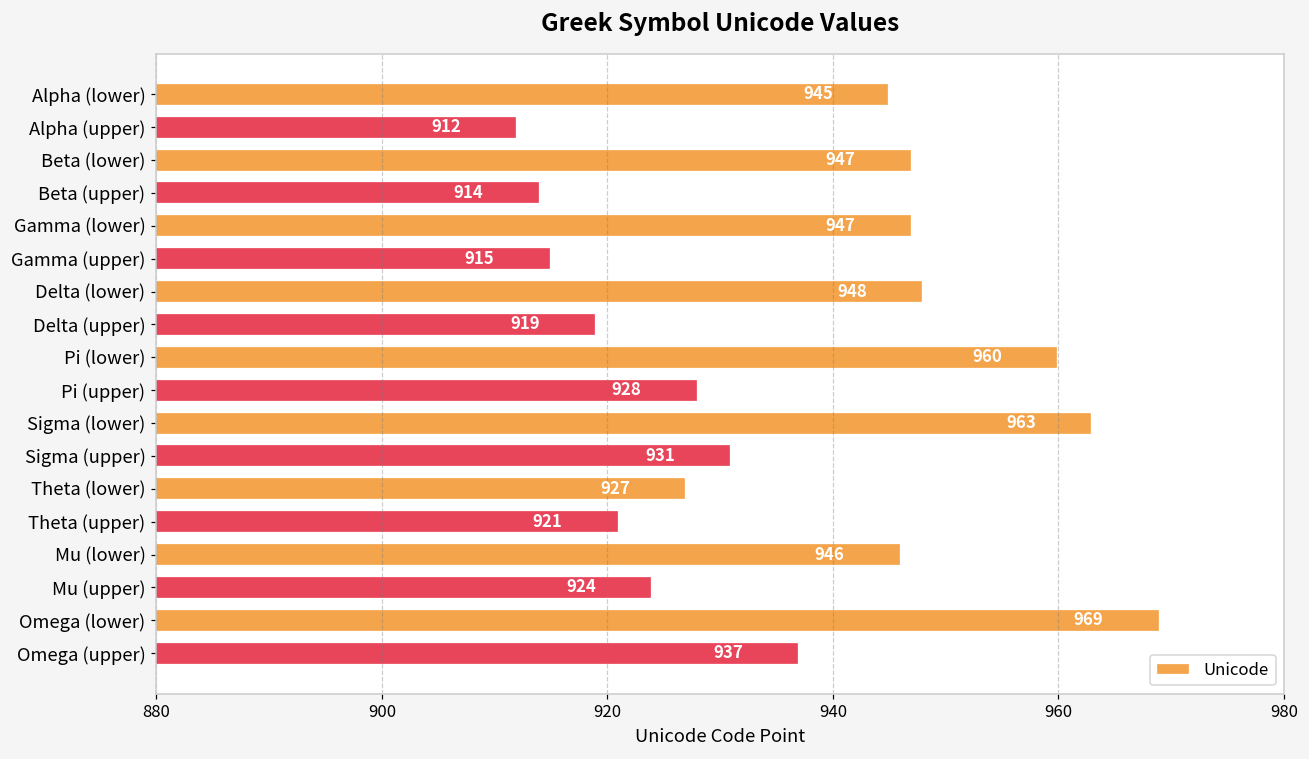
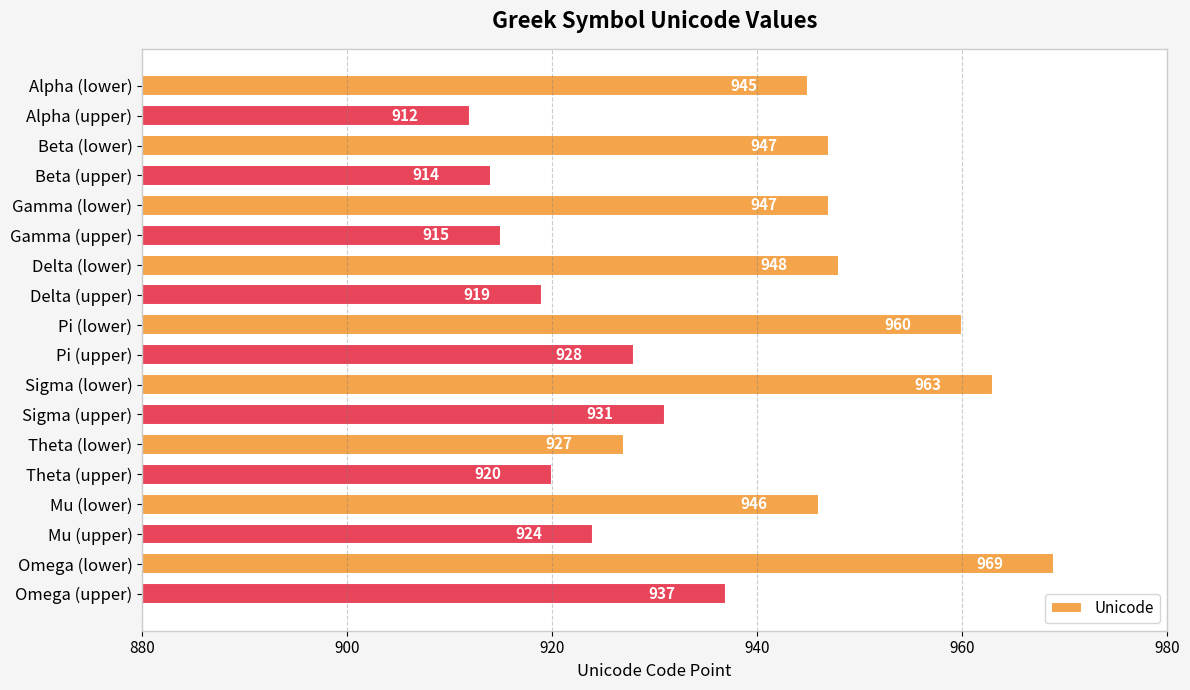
Theta (upper): 921 -> 920
